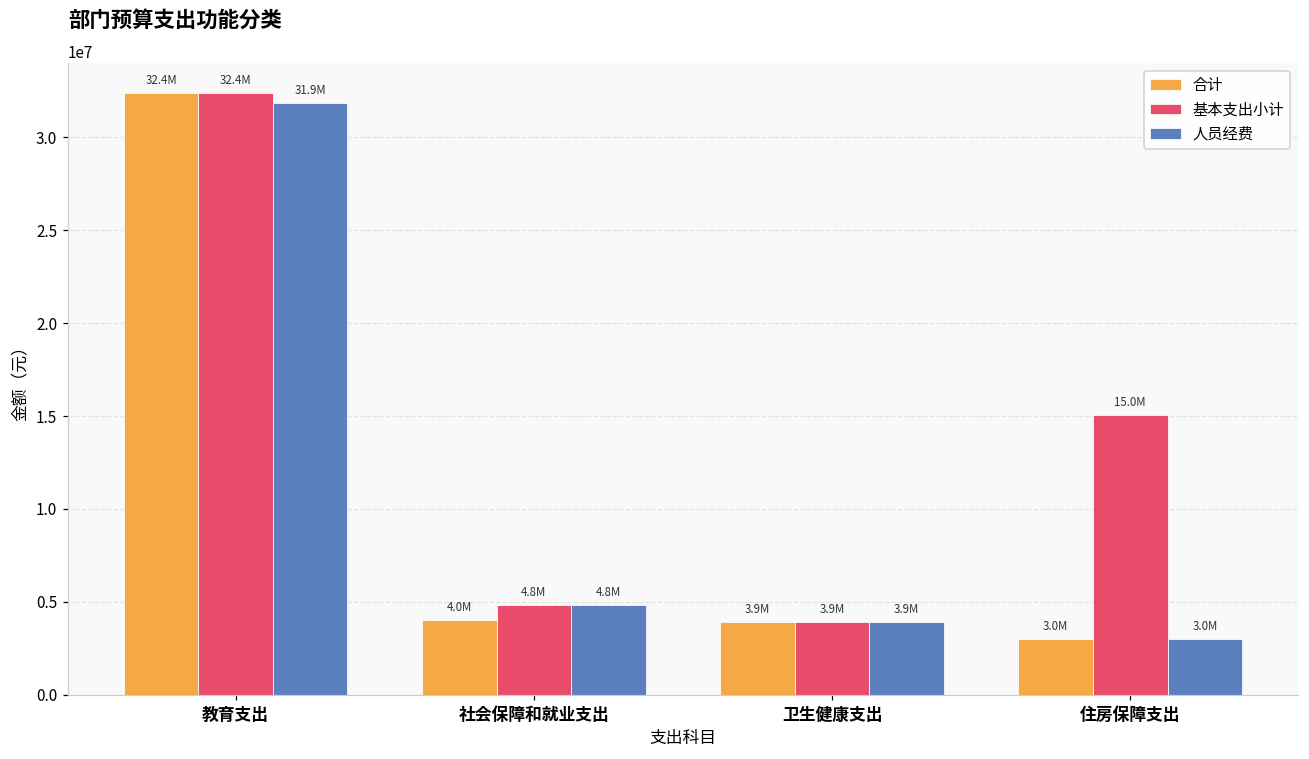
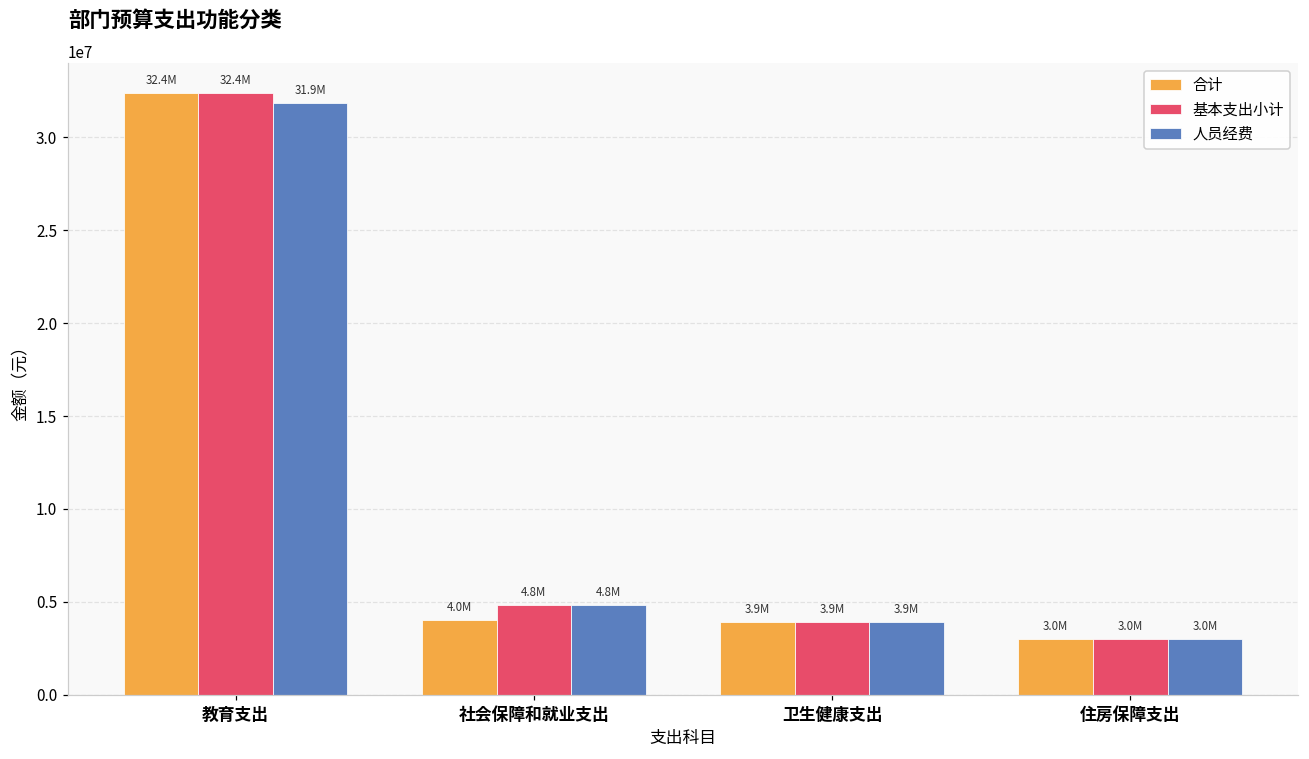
基本支出小计, 住房保障支出: 15.0M -> 3.0M
